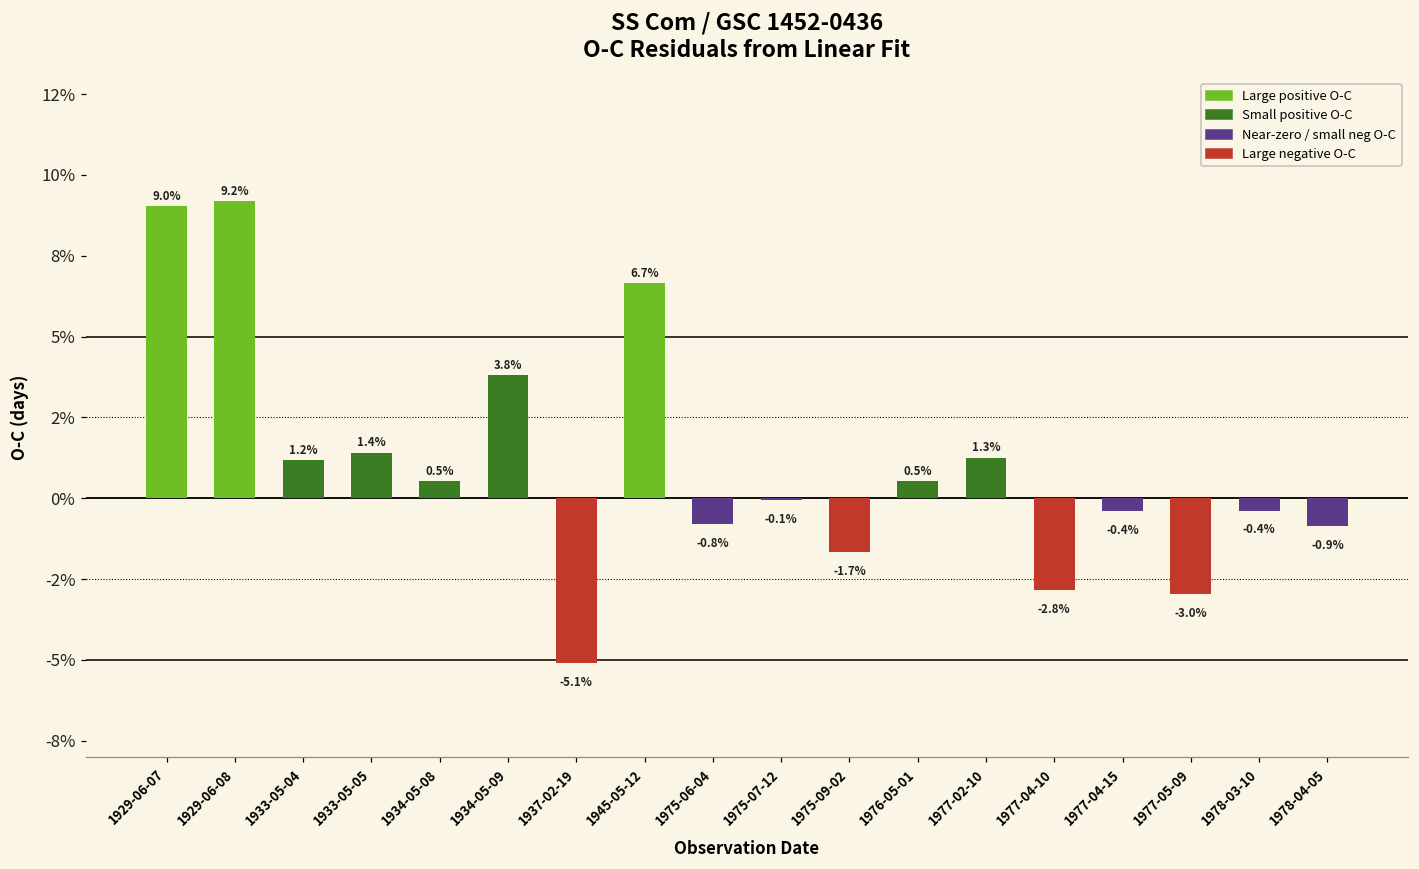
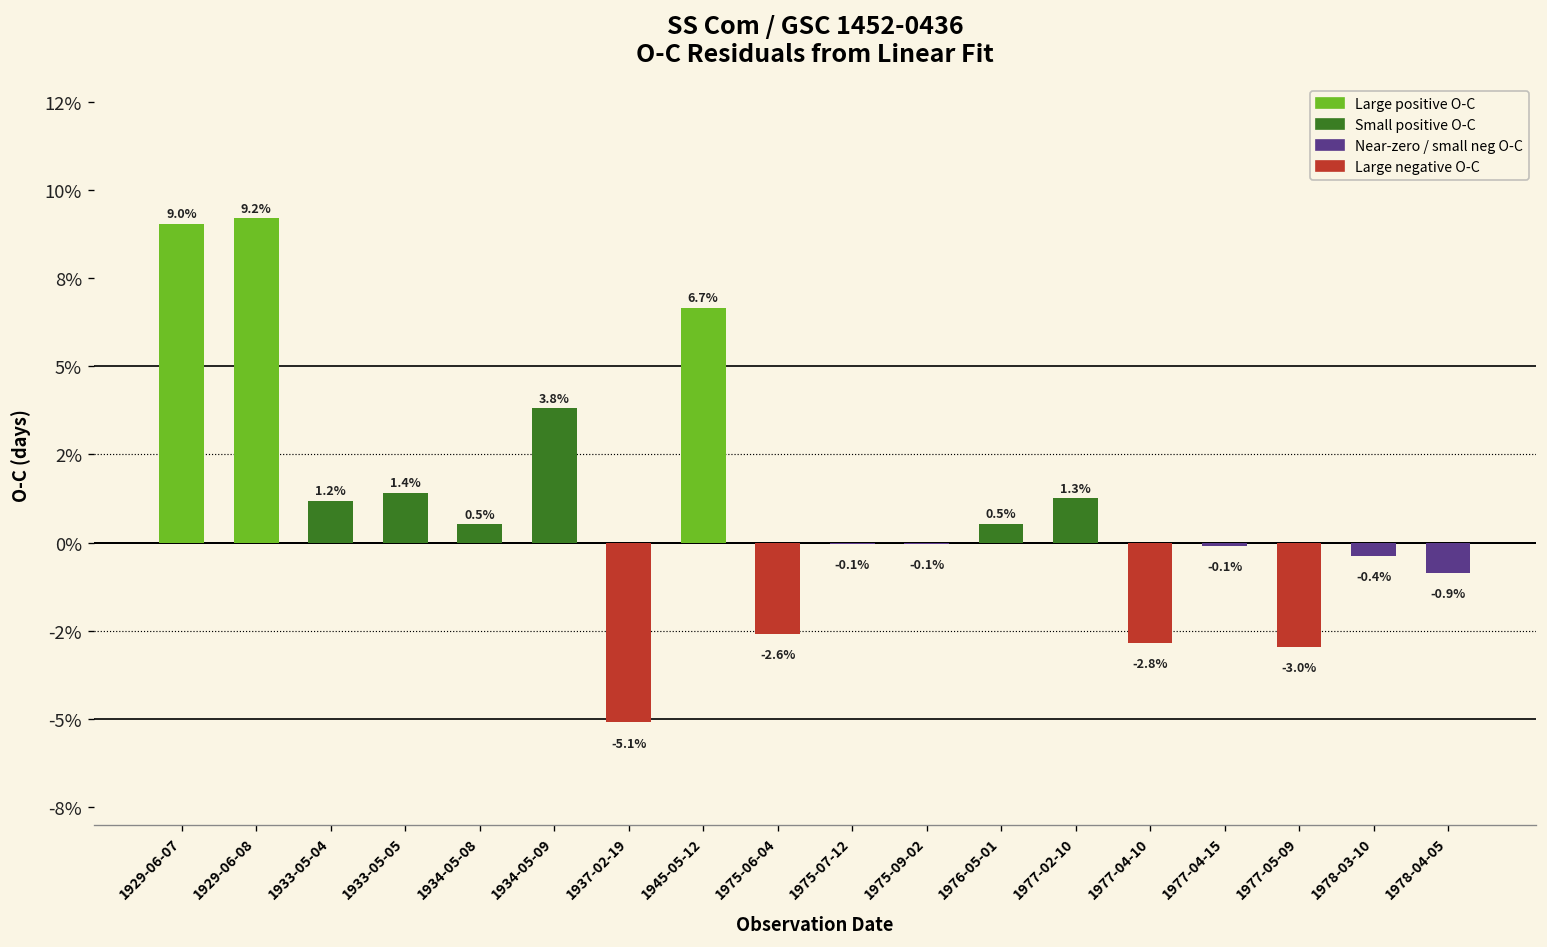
1975-06-04: -0.8% -> -2.6%
1975-09-02: -1.7% -> -0.1%
1977-04-15: -0.4% -> -0.1%
